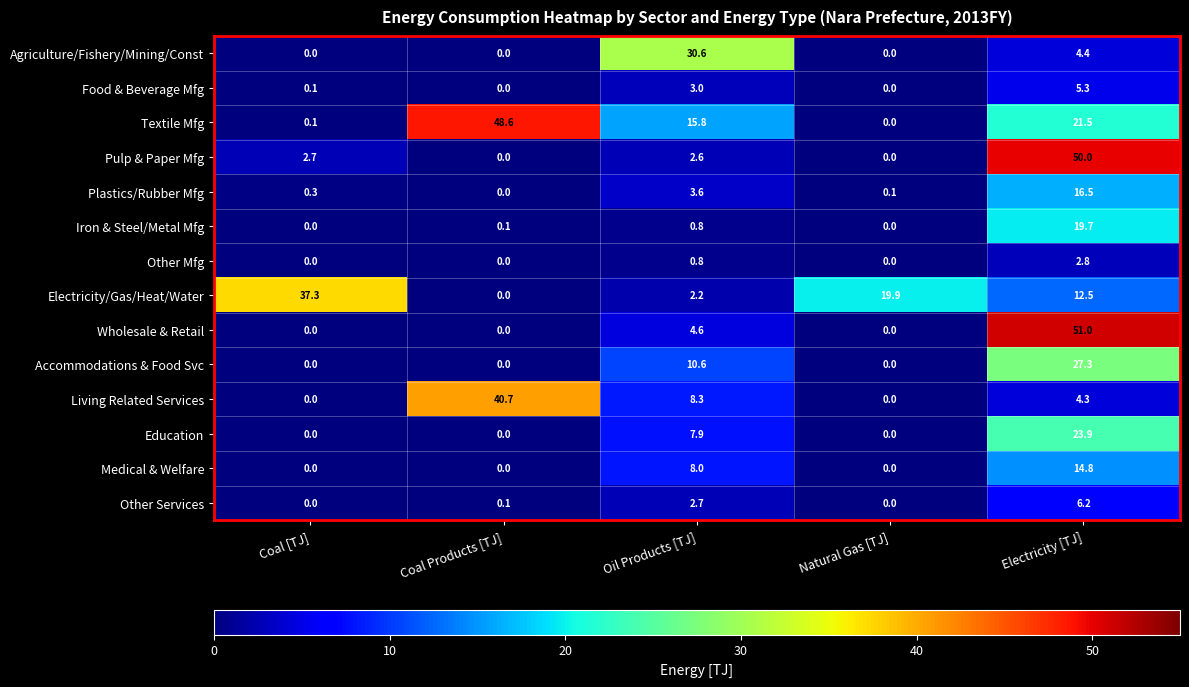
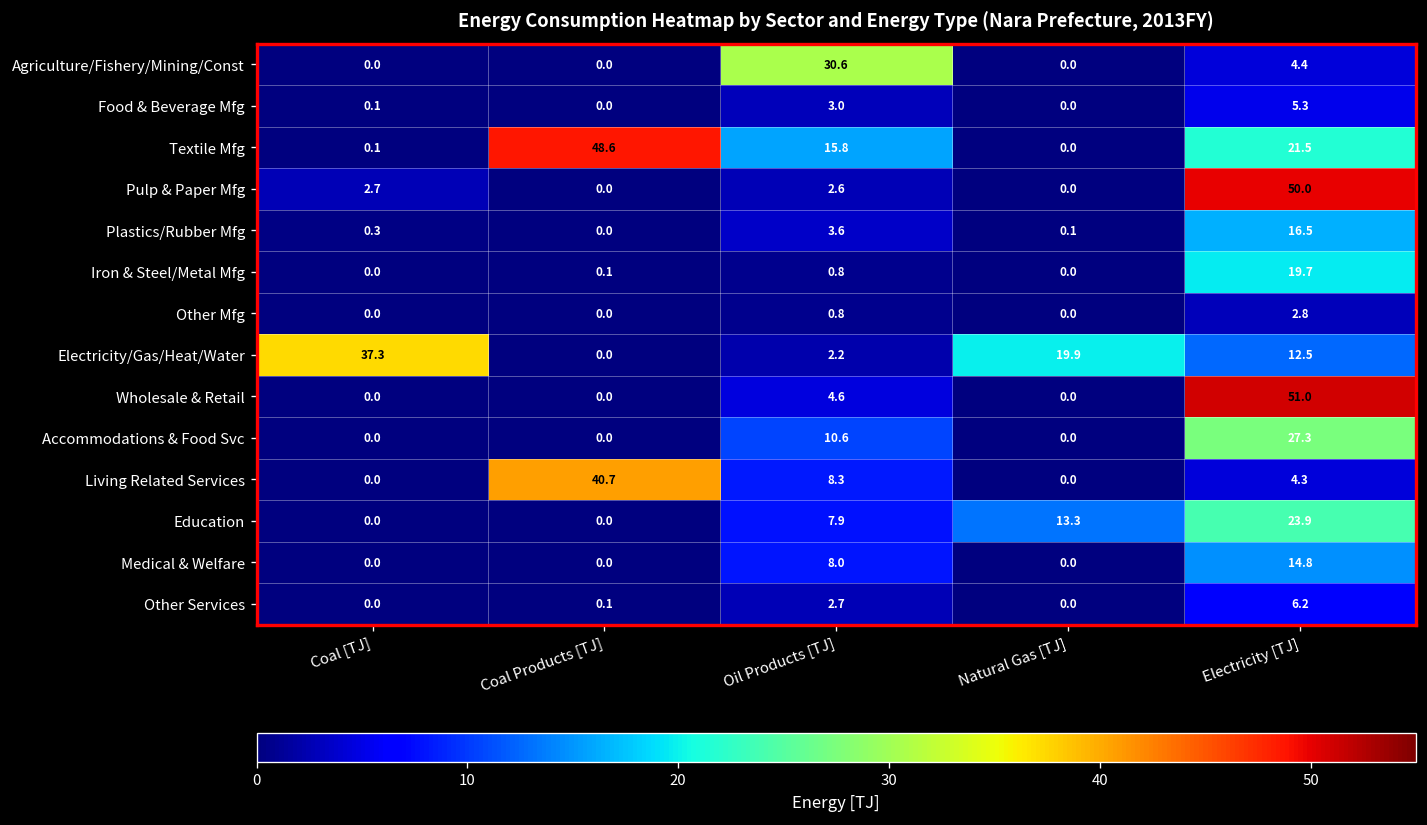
Education, Natural Gas [TJ]: 0.0 -> 13.3
